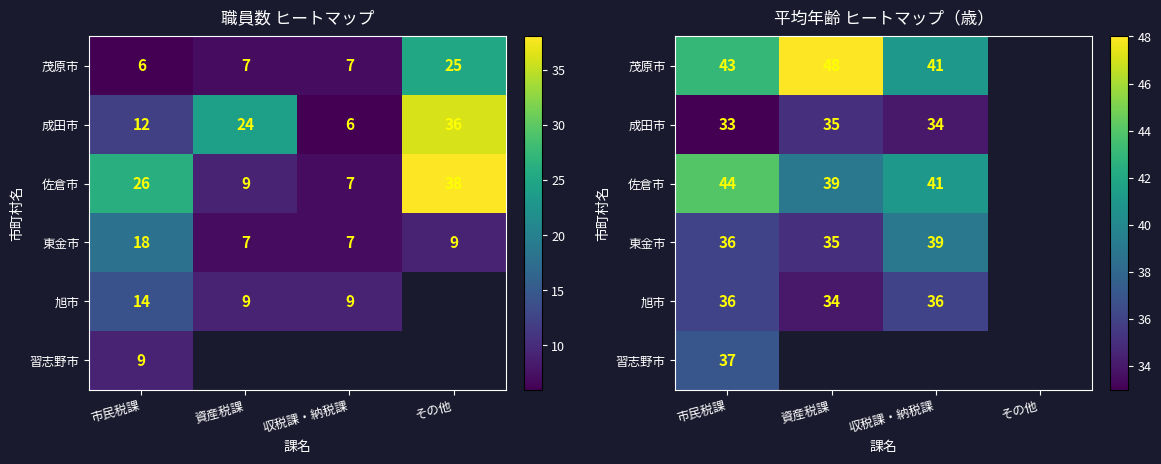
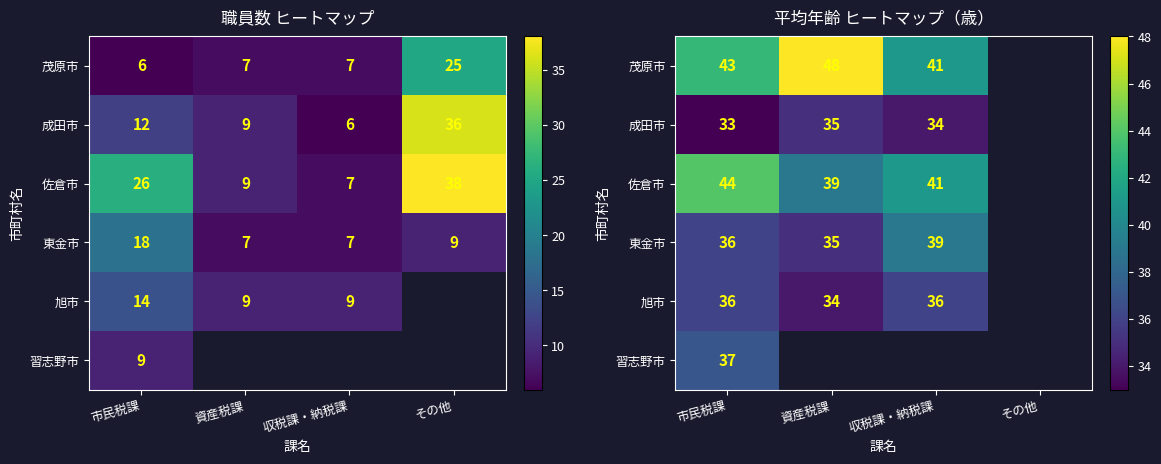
職員数 ヒートマップ, 成田市, 資産税課: 24 -> 9
